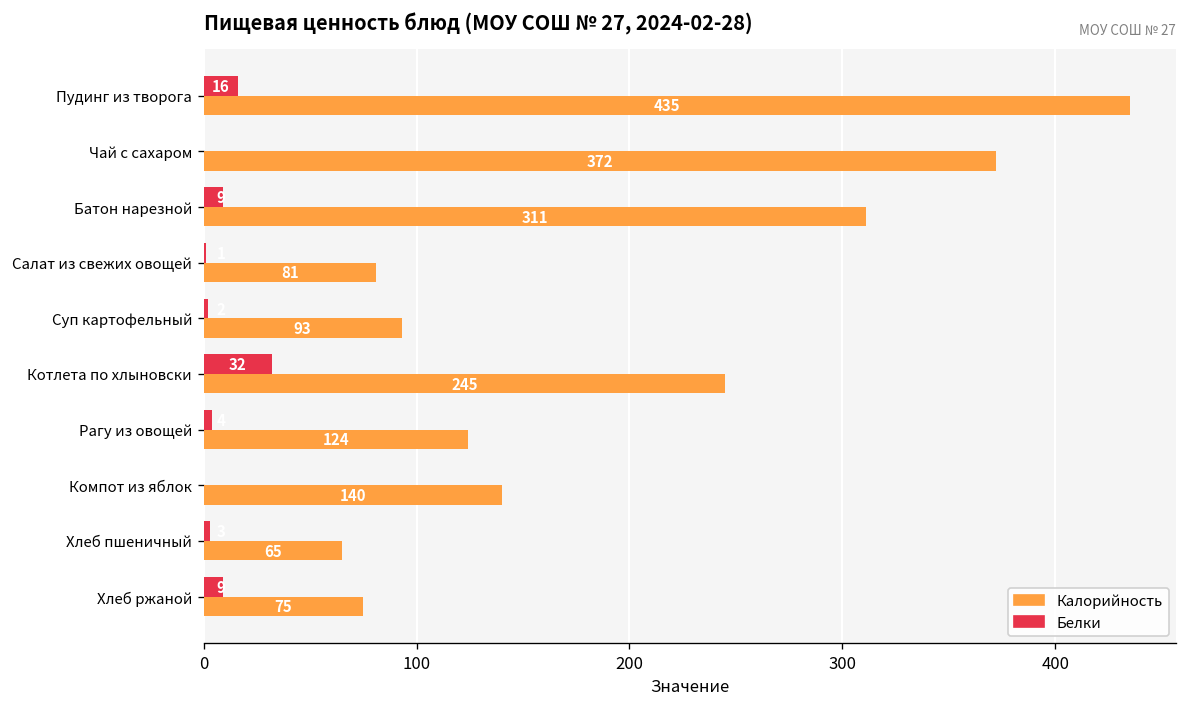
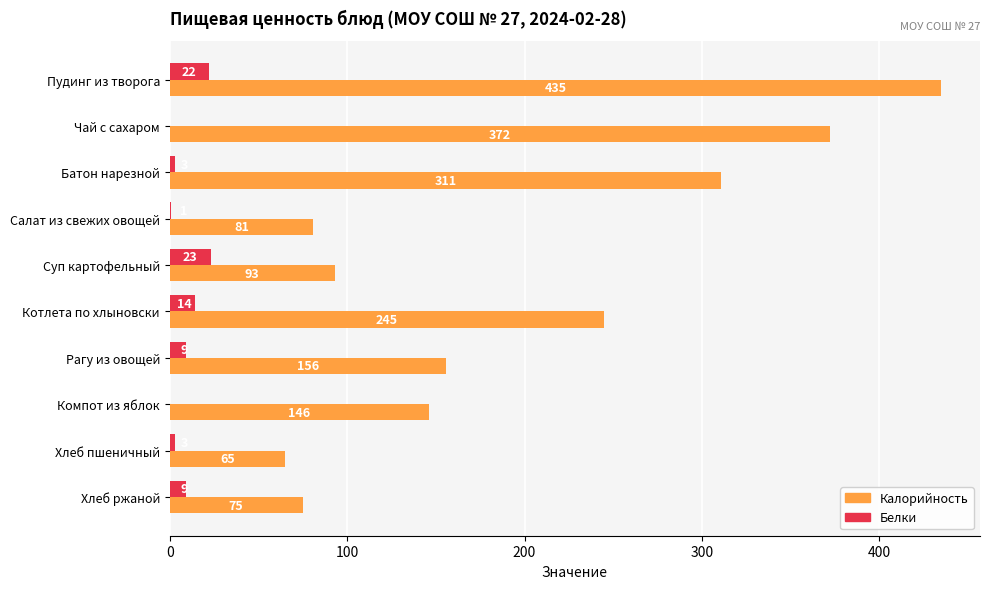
Белки, Пудинг из творога: 16 -> 22
Белки, Батон нарезной: 9 -> 3
Белки, Суп картофельный: 2 -> 23
Белки, Котлета по хлыновски: 32 -> 14
Белки, Рагу из овощей: 4 -> 9
Калорийность, Рагу из овощей: 124 -> 156
Калорийность, Компот из яблок: 140 -> 146
